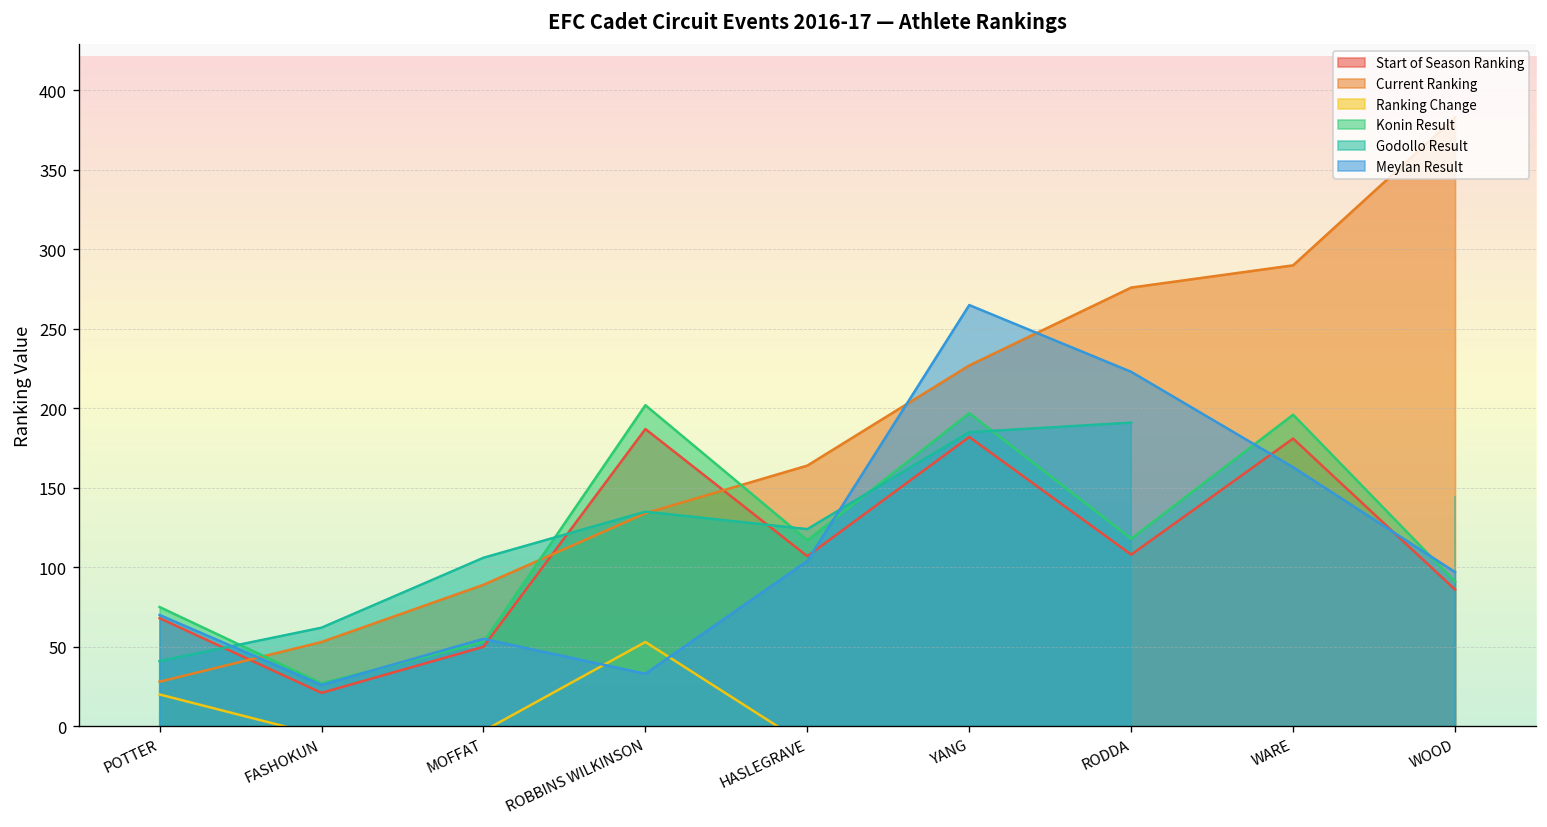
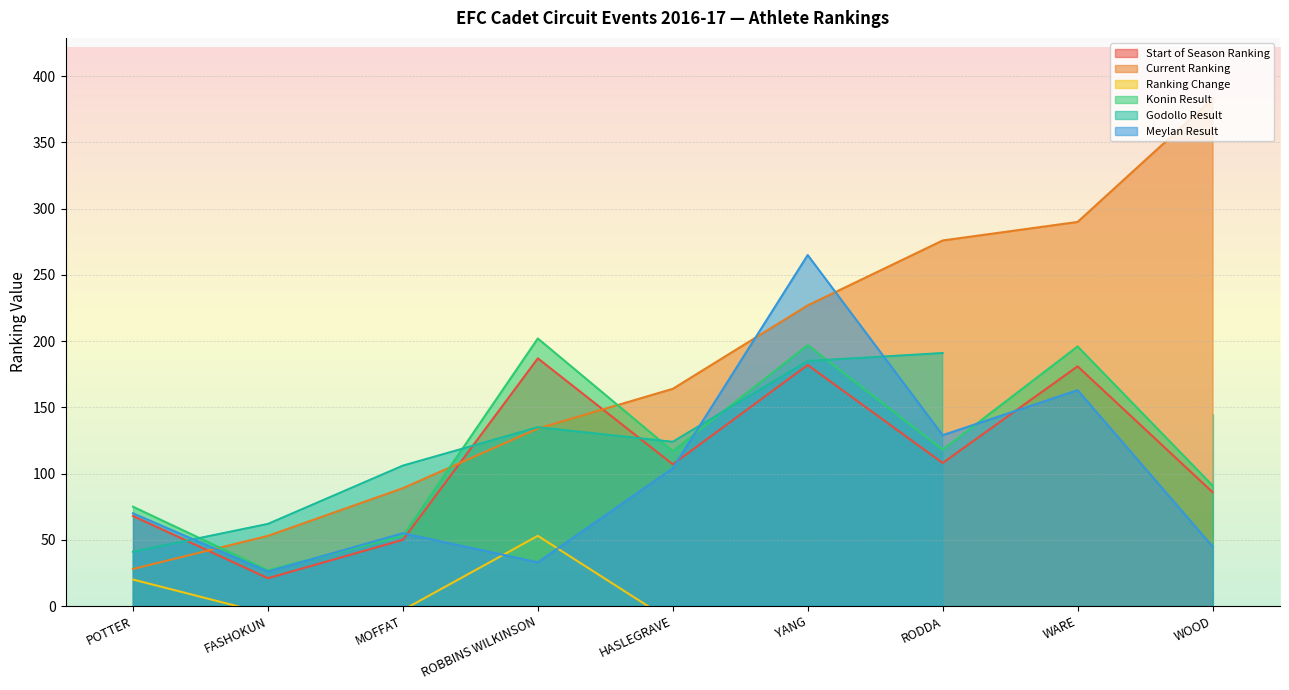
Meylan Result, RODDA: 223 -> 129
Meylan Result, WOOD: 97 -> 45
